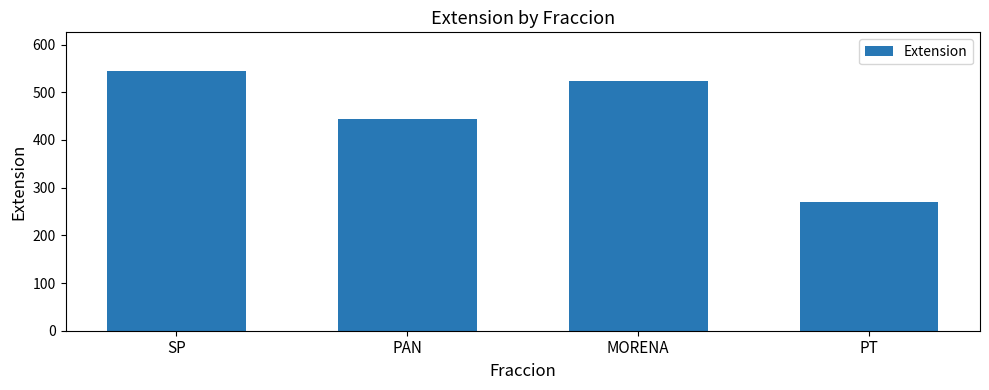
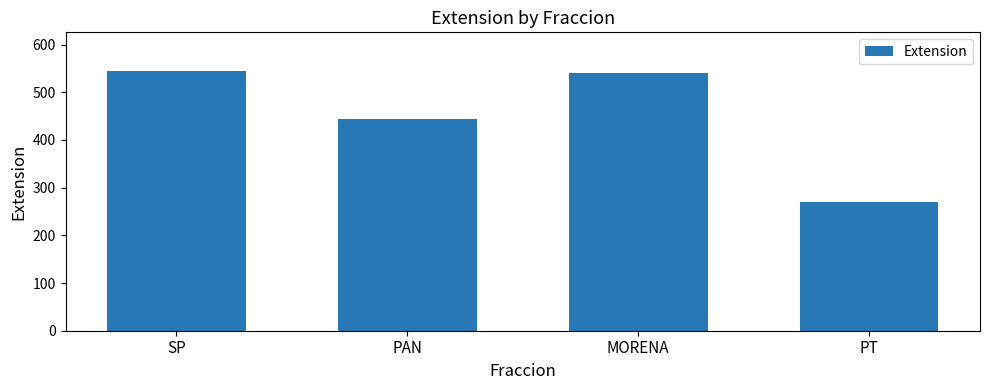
MORENA: 520 -> 540
